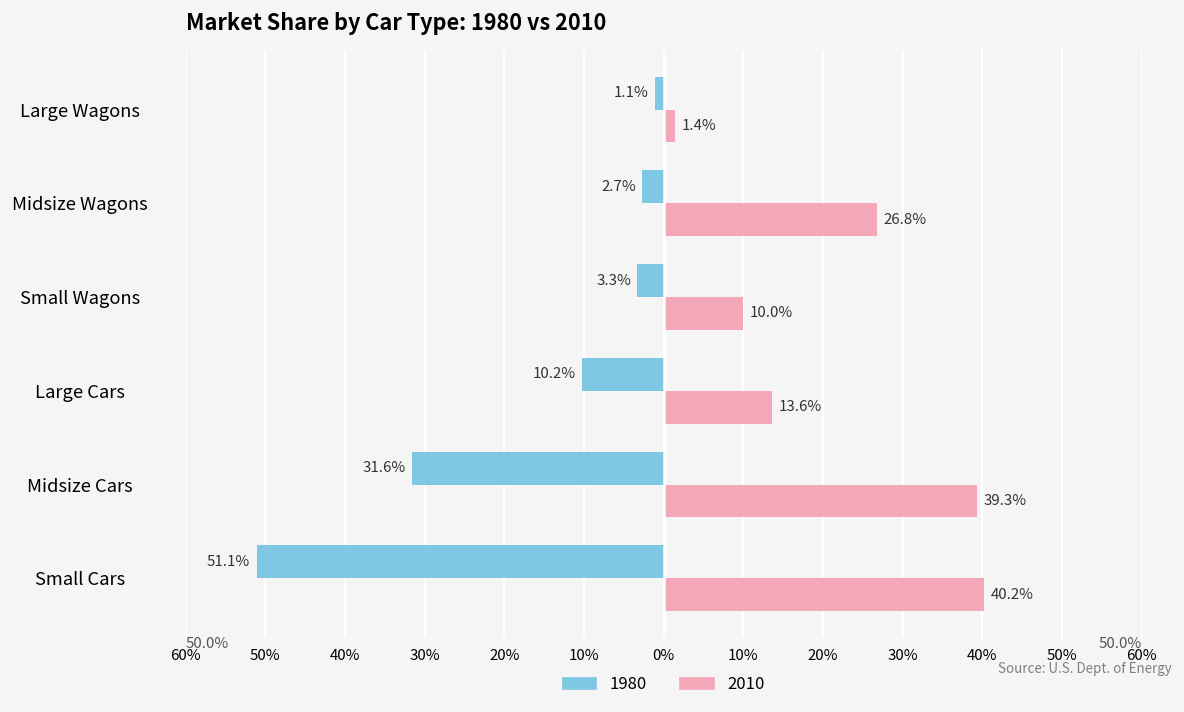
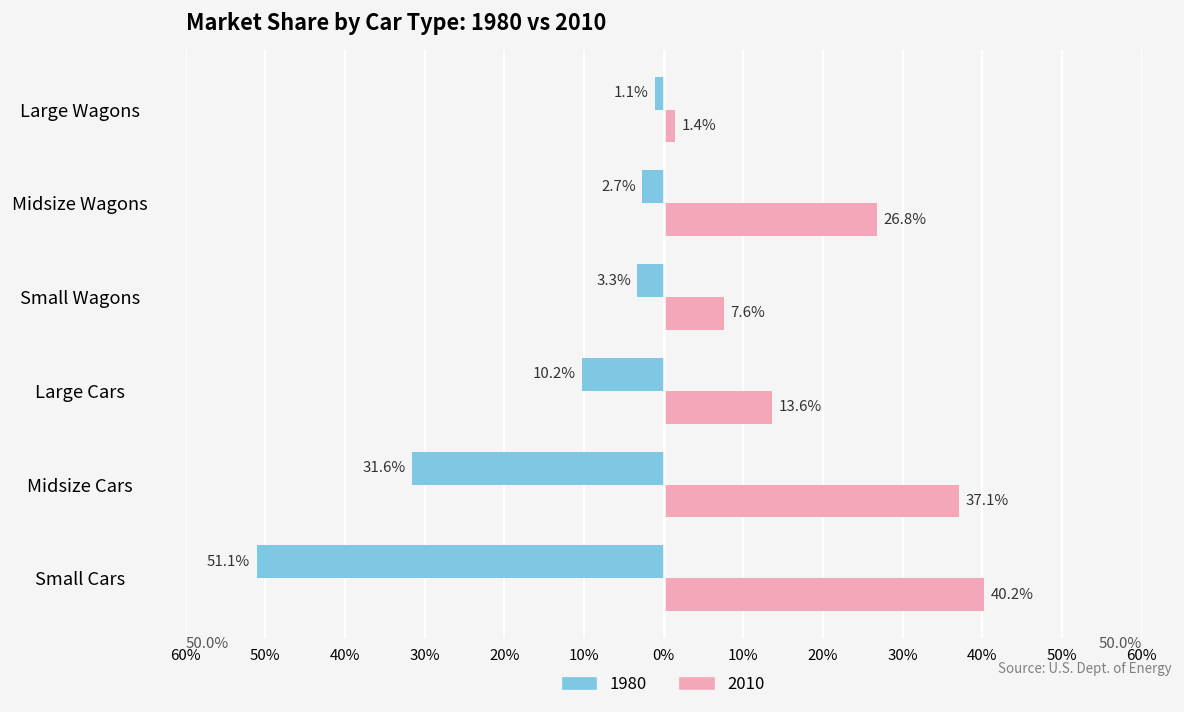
2010, Small Wagons: 10.0% -> 7.6%
2010, Midsize Cars: 39.3% -> 37.1%
